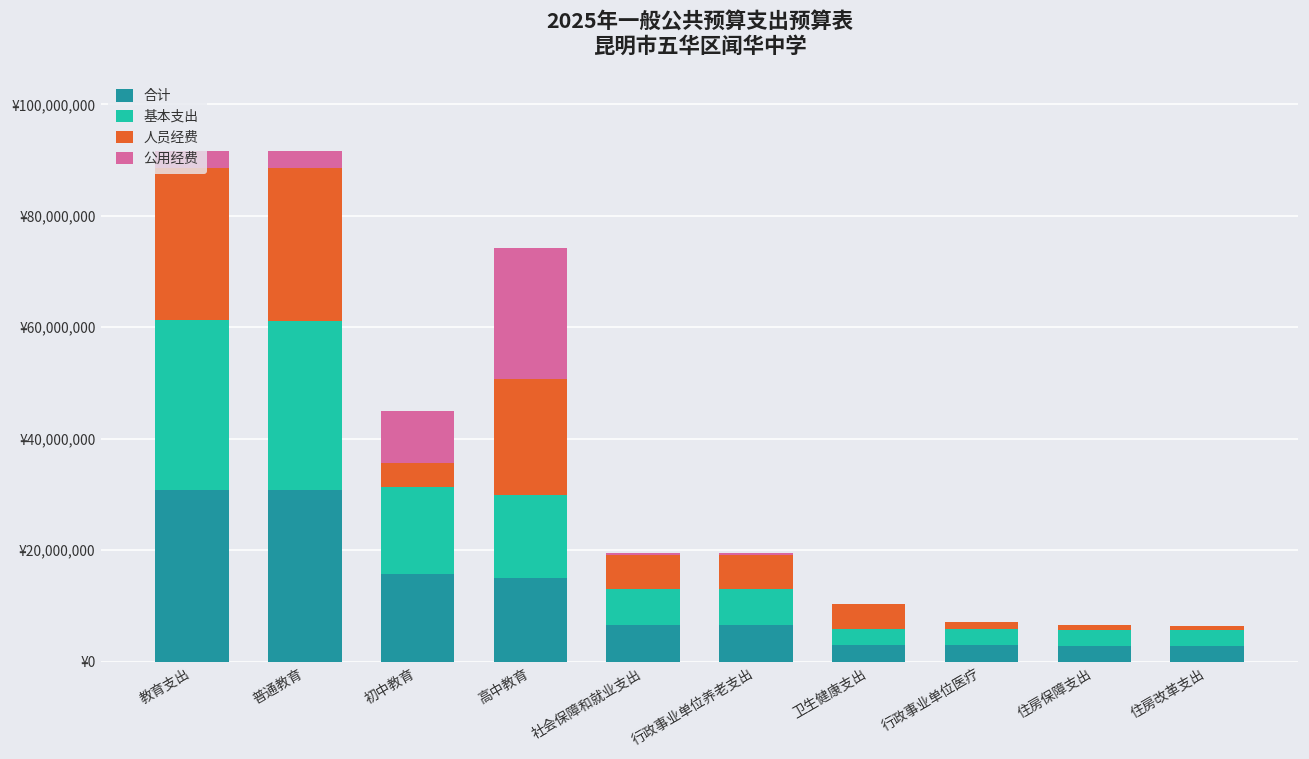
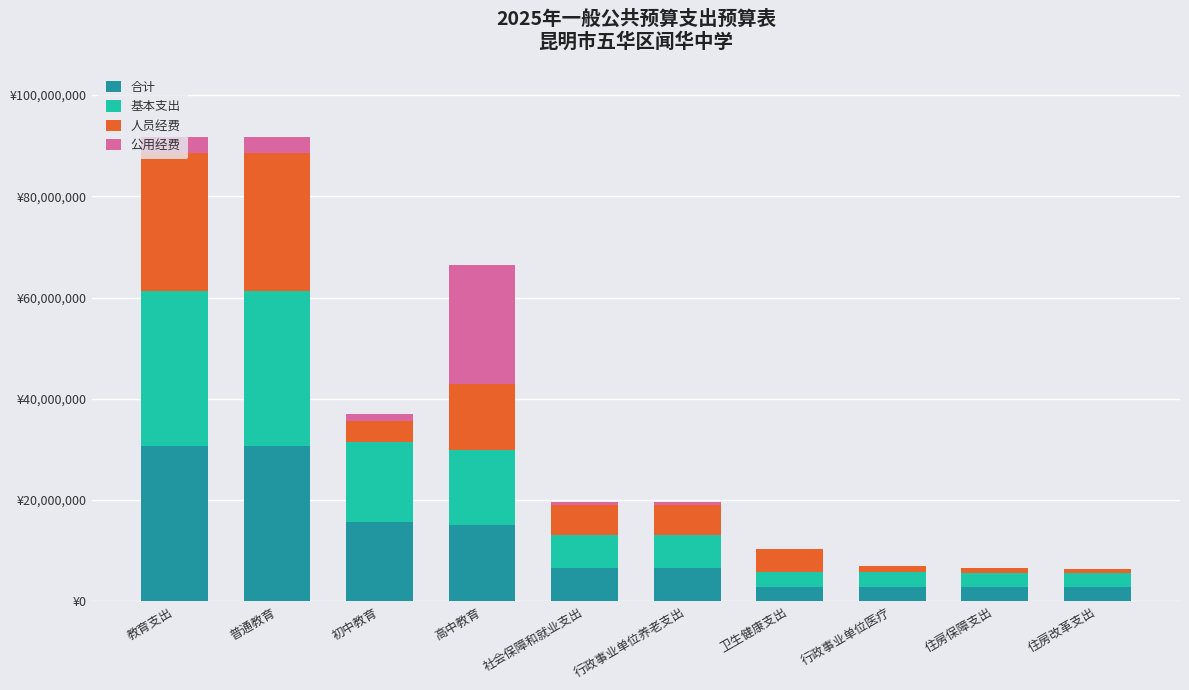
公用经费, 初中教育: ¥9,000,000 -> ¥1,000,000
人员经费, 高中教育: ¥21,000,000 -> ¥13,000,000
